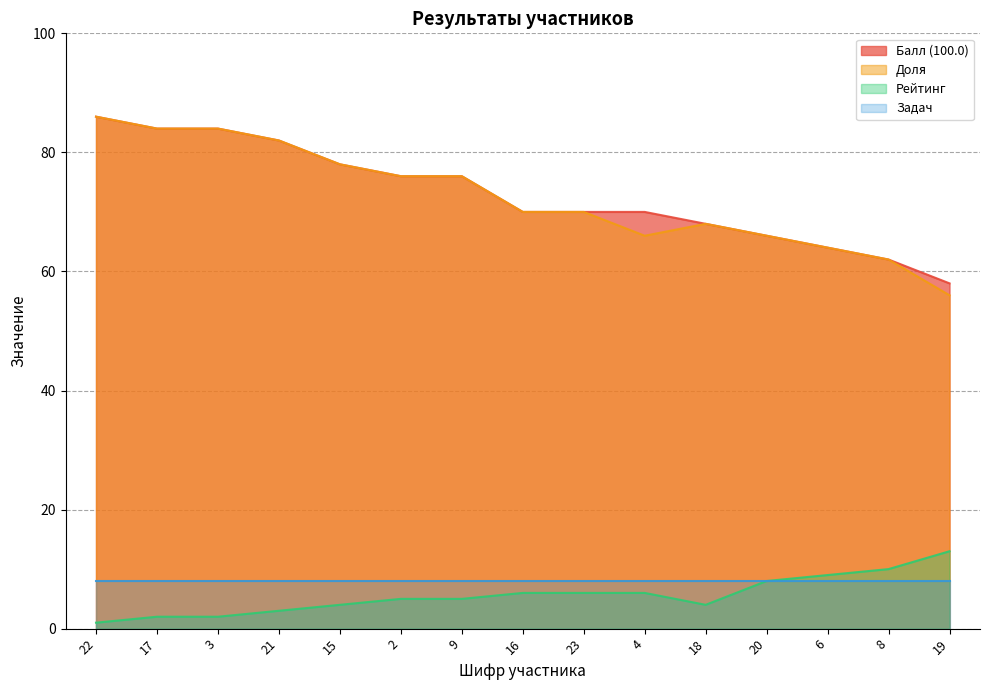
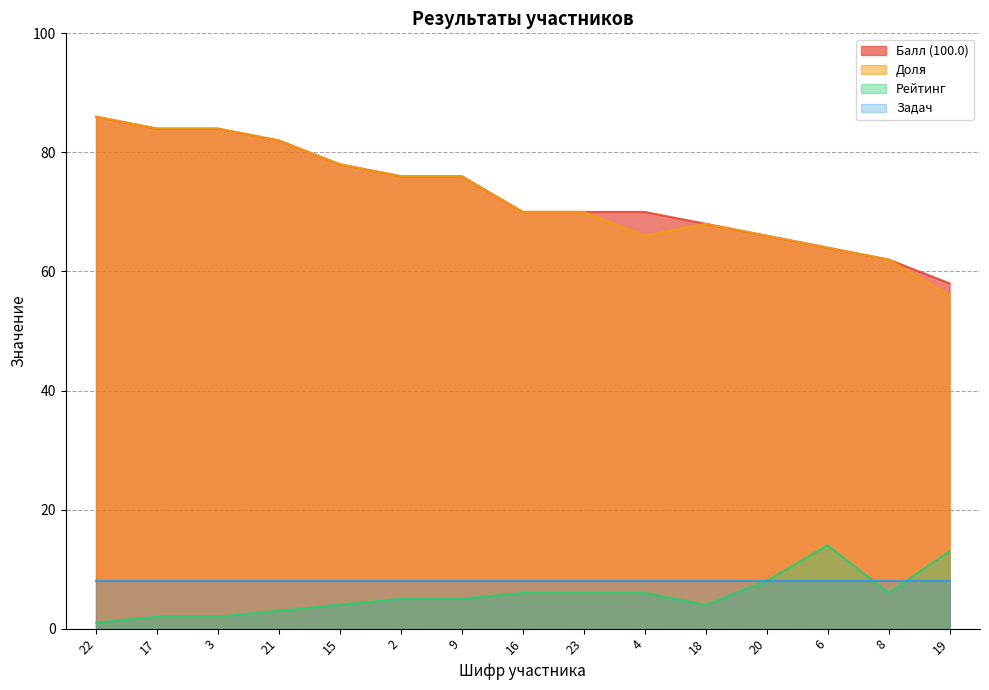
Рейтинг, 6: 9 -> 14
Рейтинг, 8: 10 -> 6
